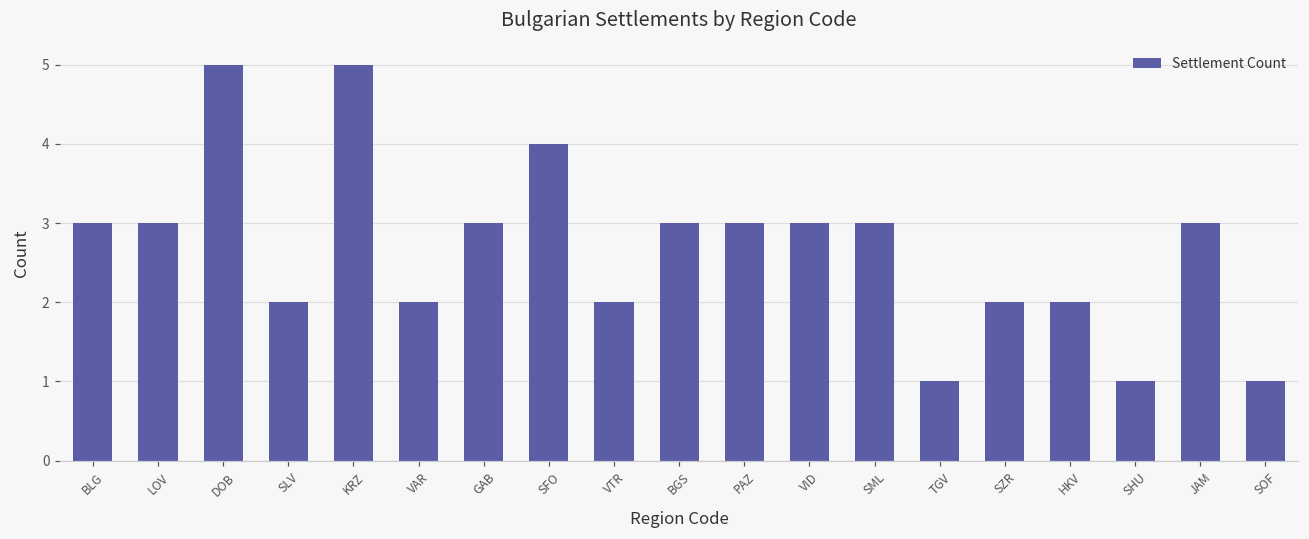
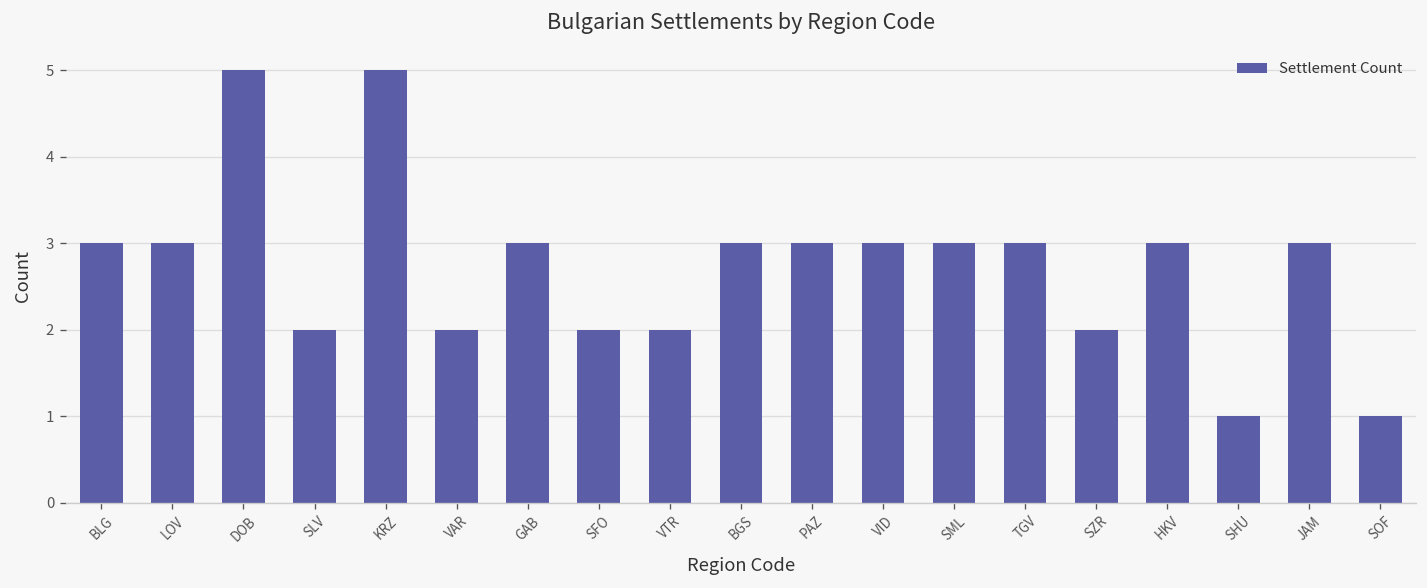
SFO: 4 -> 2
TGV: 1 -> 3
HKV: 2 -> 3
